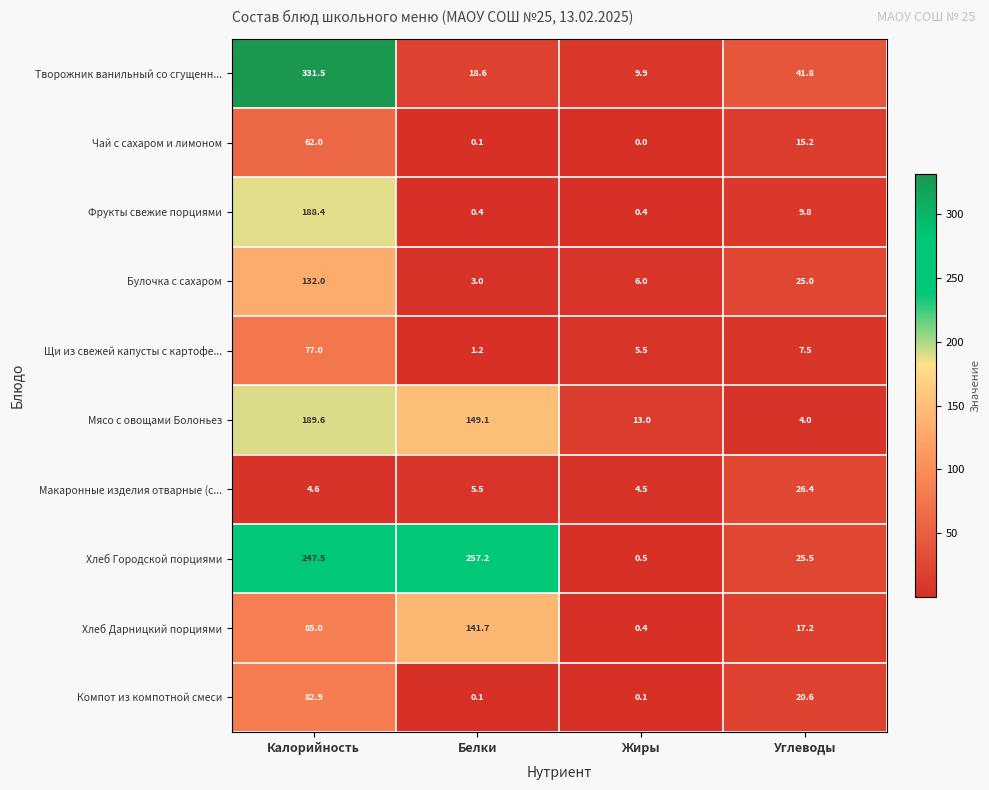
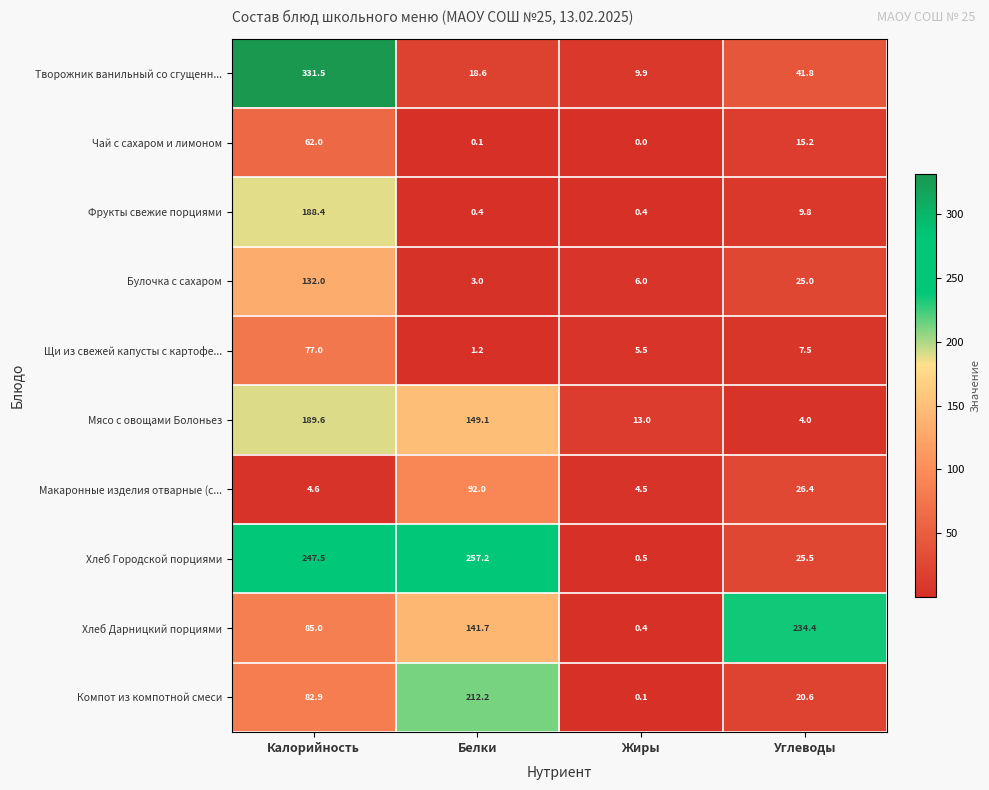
Макаронные изделия отварные (с..., Белки: 5.5 -> 92.0
Хлеб Дарницкий порциями, Углеводы: 17.2 -> 234.4
Компот из компотной смеси, Белки: 0.1 -> 212.2
